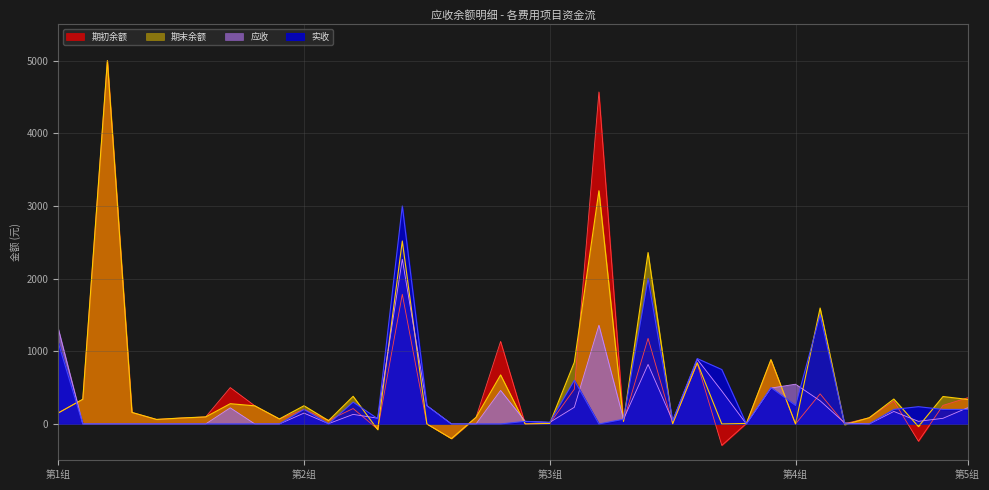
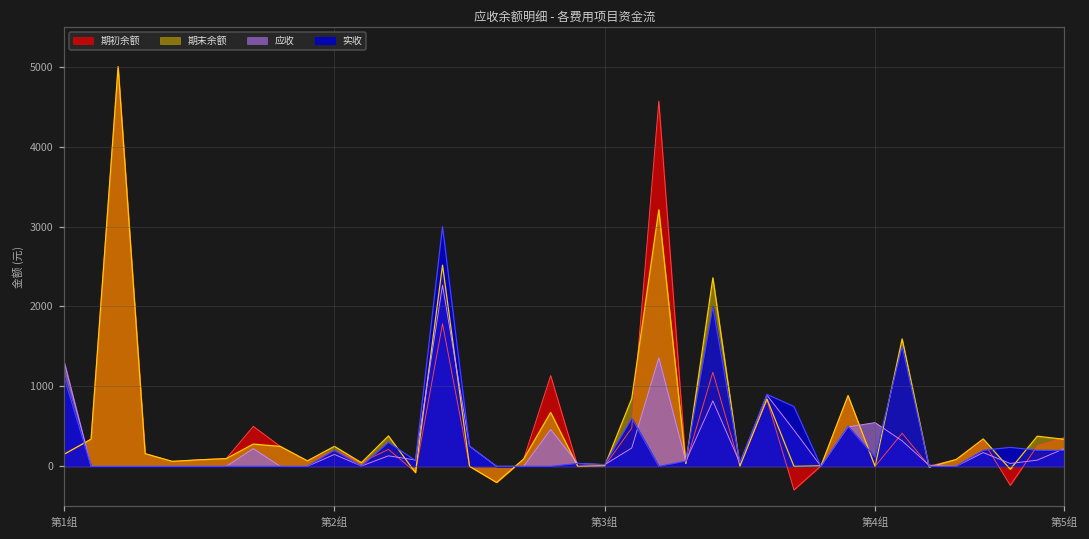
实收, 第4组: 300 -> 100
